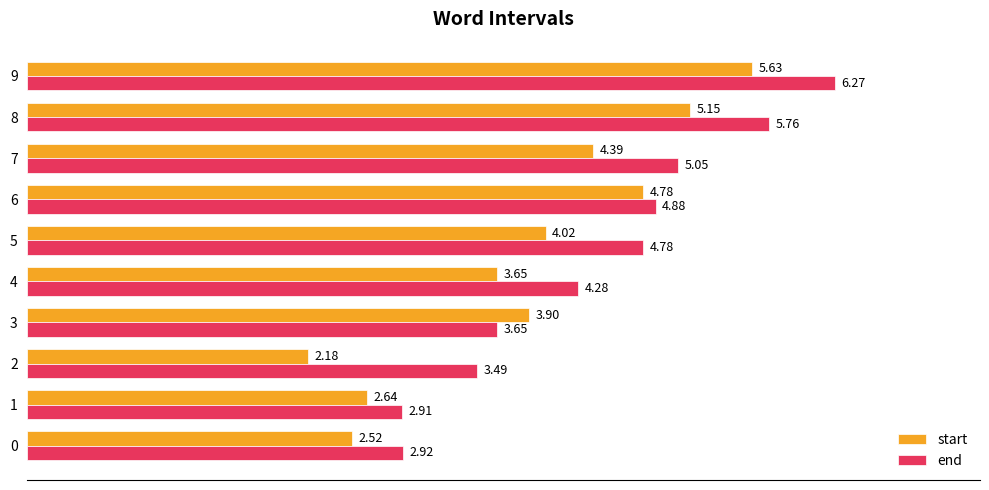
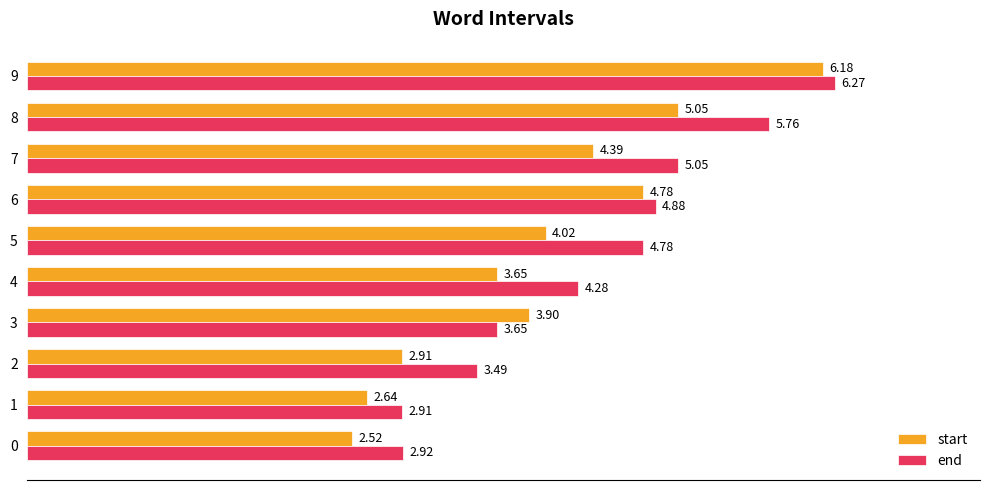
start, 9: 5.63 -> 6.18
start, 8: 5.15 -> 5.05
start, 2: 2.18 -> 2.91
